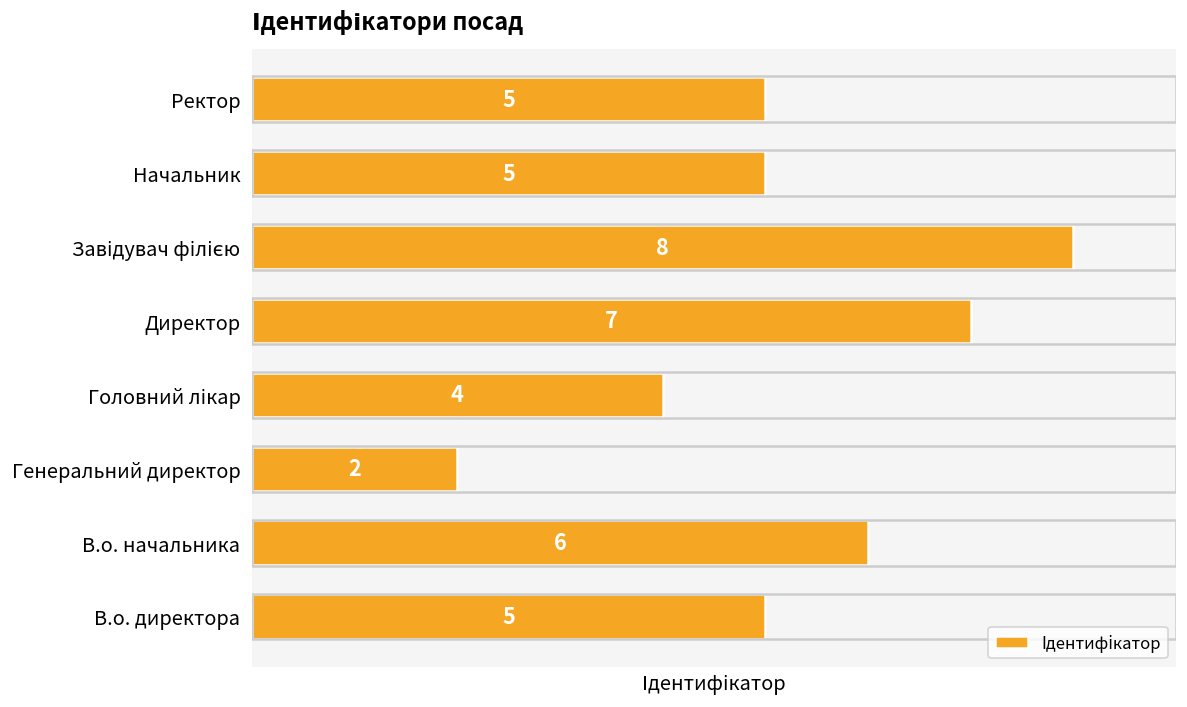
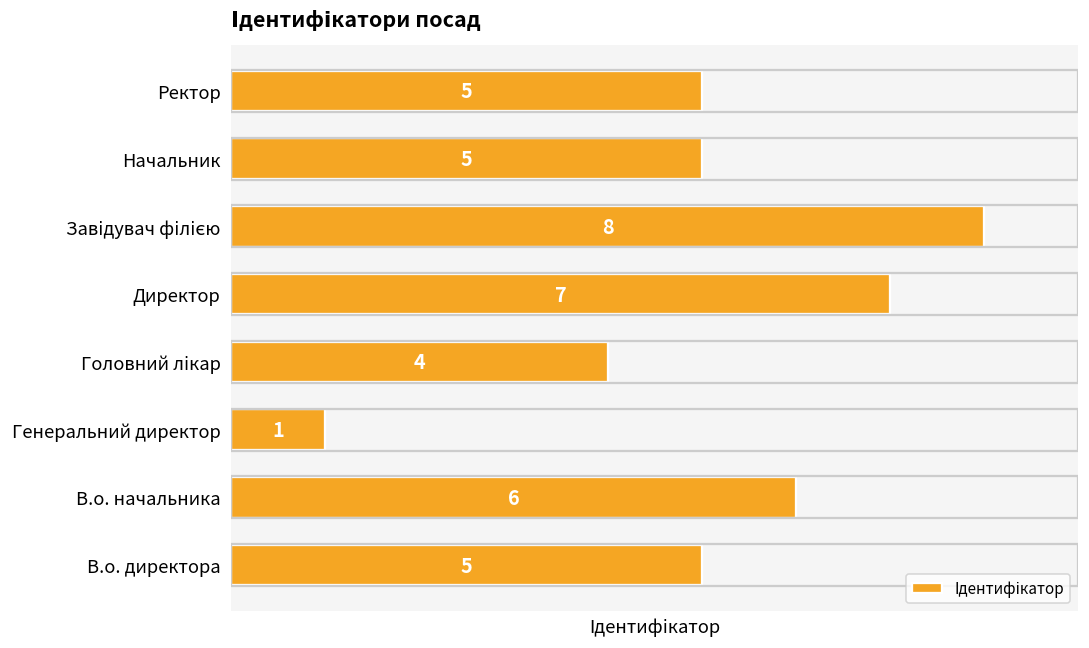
Генеральний директор: 2 -> 1
